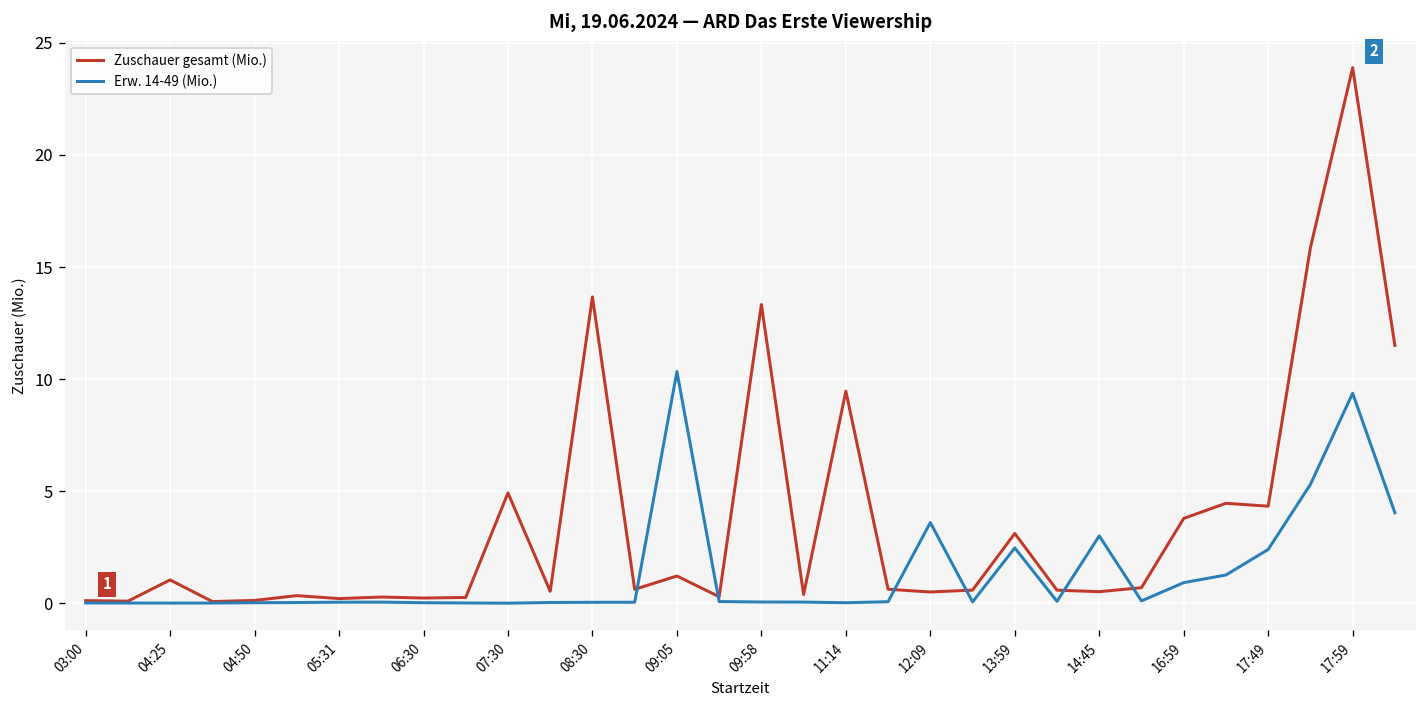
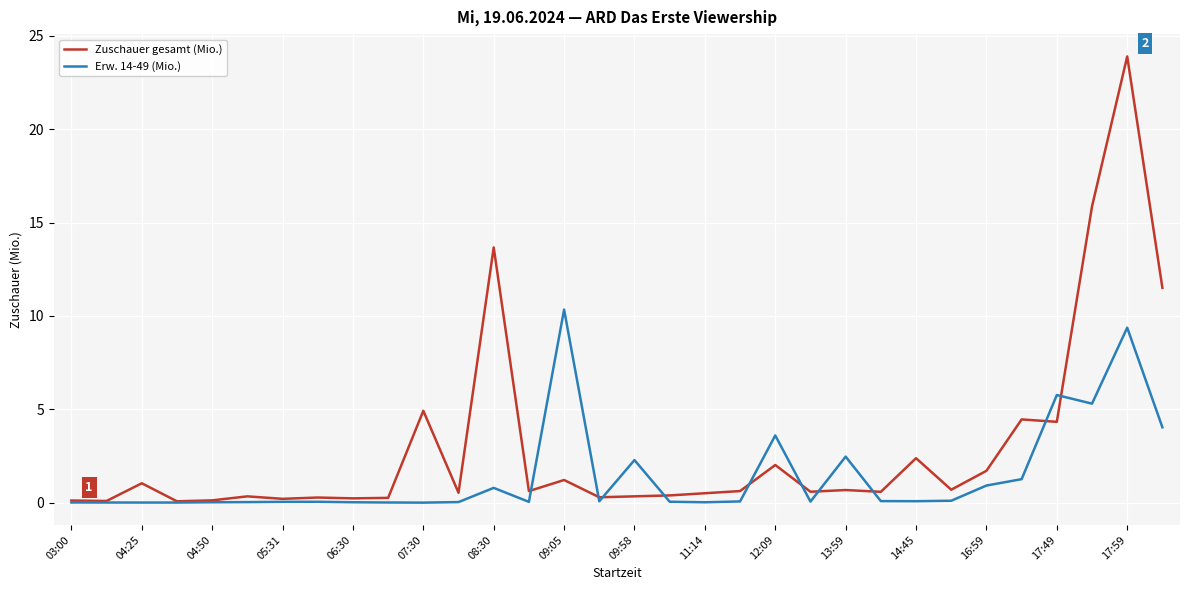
Erw. 14-49 (Mio.), 08:30: 0.0 -> 0.8
Zuschauer gesamt (Mio.), 09:58: 13.3 -> 0.3
Erw. 14-49 (Mio.), 09:58: 0.1 -> 2.3
Zuschauer gesamt (Mio.), 11:14: 9.5 -> 0.5
Zuschauer gesamt (Mio.), 12:09: 0.5 -> 2.0
Zuschauer gesamt (Mio.), 13:59: 3.1 -> 0.7
Zuschauer gesamt (Mio.), 14:45: 0.5 -> 2.4
Erw. 14-49 (Mio.), 14:45: 3.0 -> 0.1
Zuschauer gesamt (Mio.), 16:59: 3.8 -> 1.7
Erw. 14-49 (Mio.), 17:49: 2.4 -> 5.8
